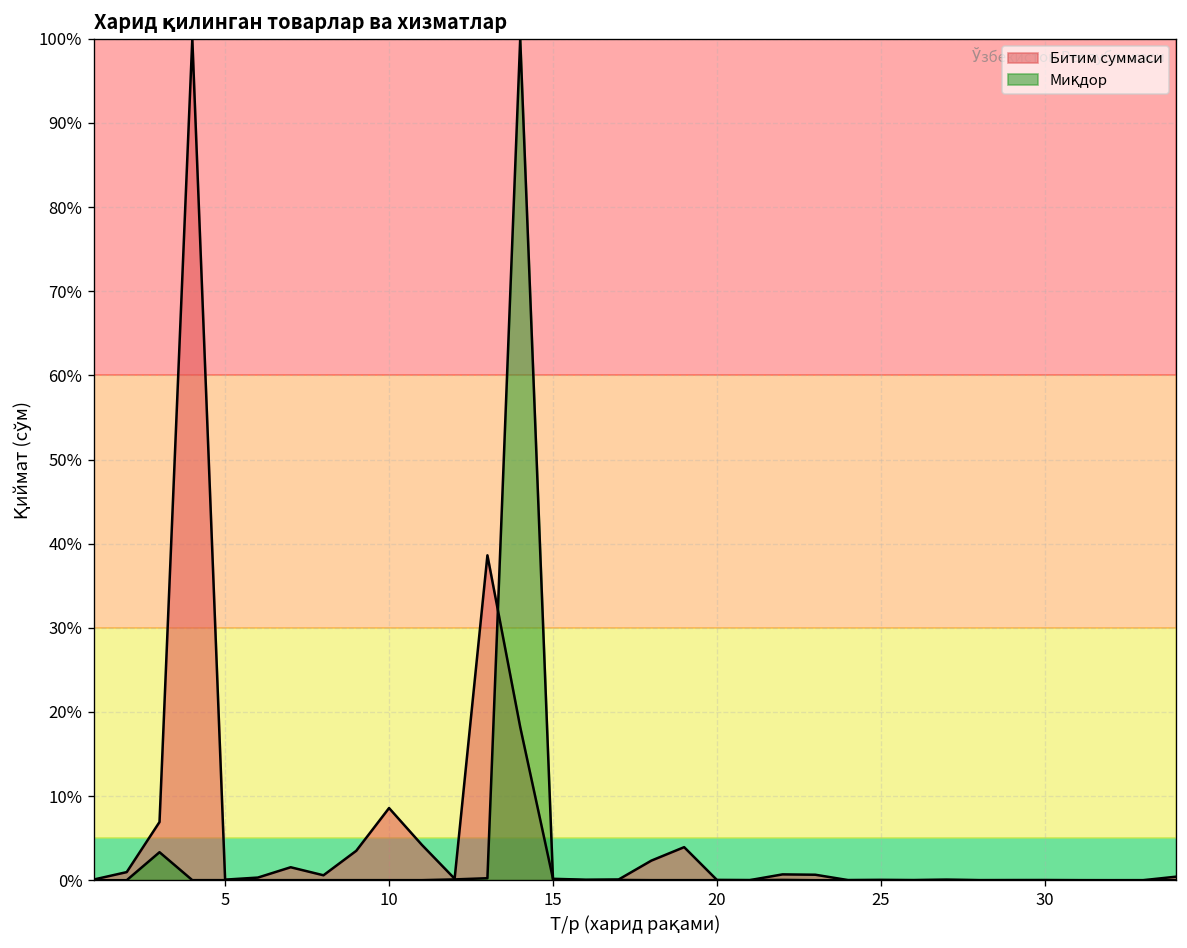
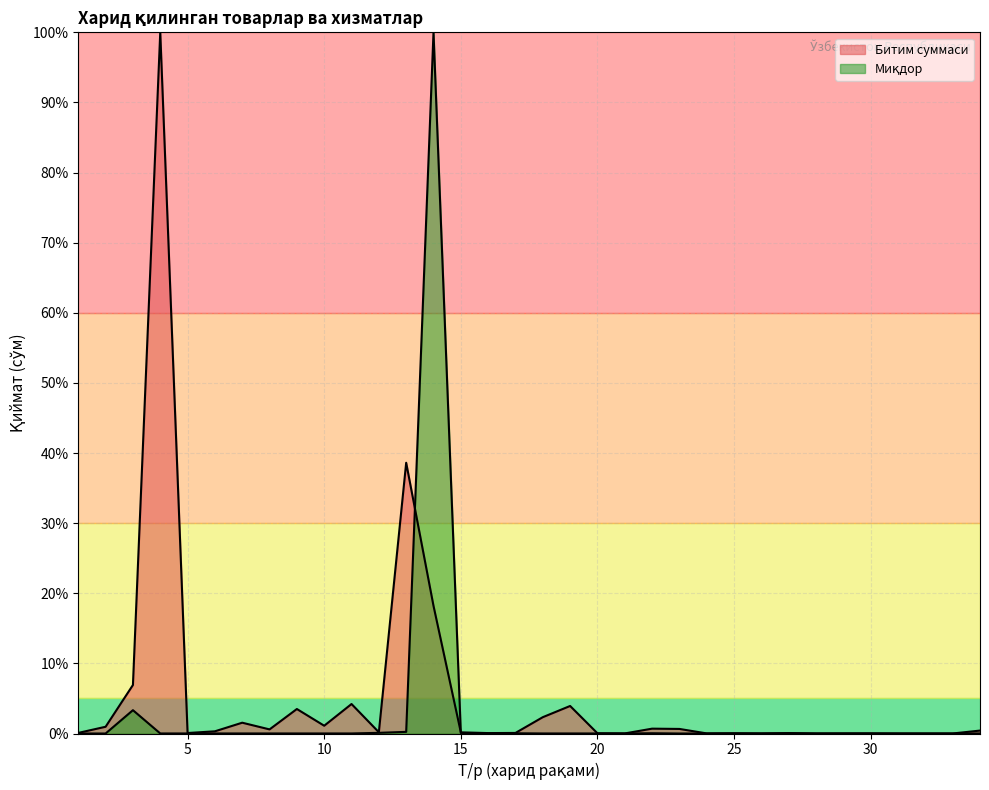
Битим суммаси, 10: 9% -> 1%
